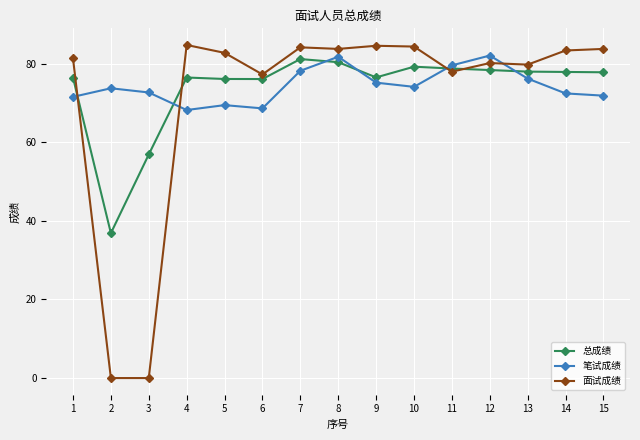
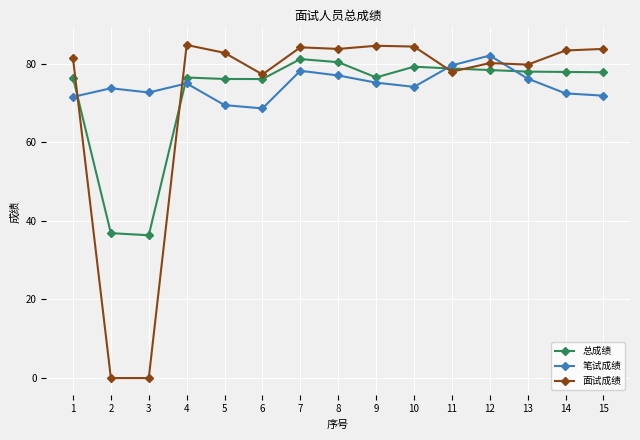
总成绩, 3: 57 -> 36
笔试成绩, 4: 68 -> 75
笔试成绩, 8: 82 -> 77
